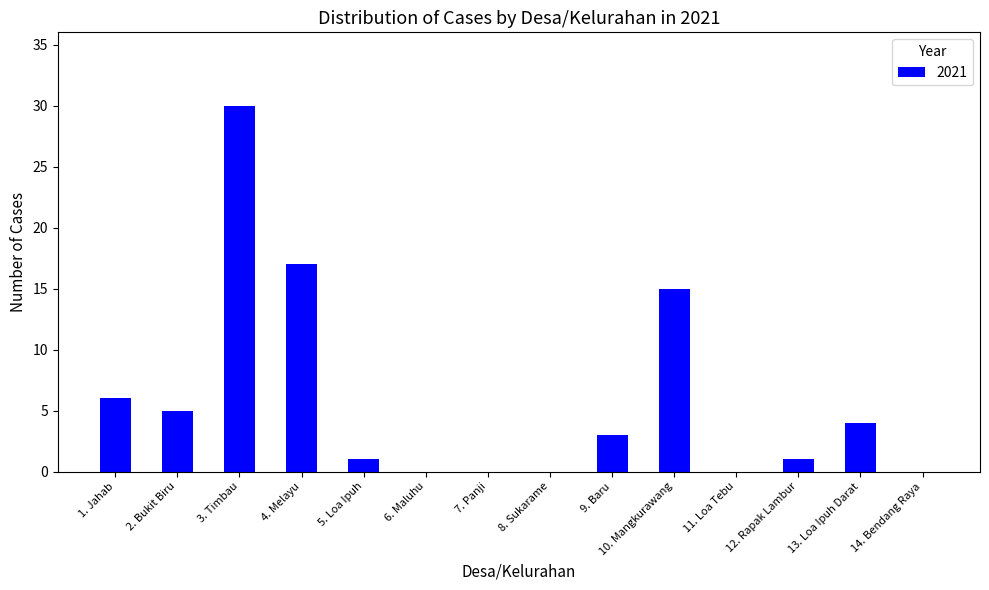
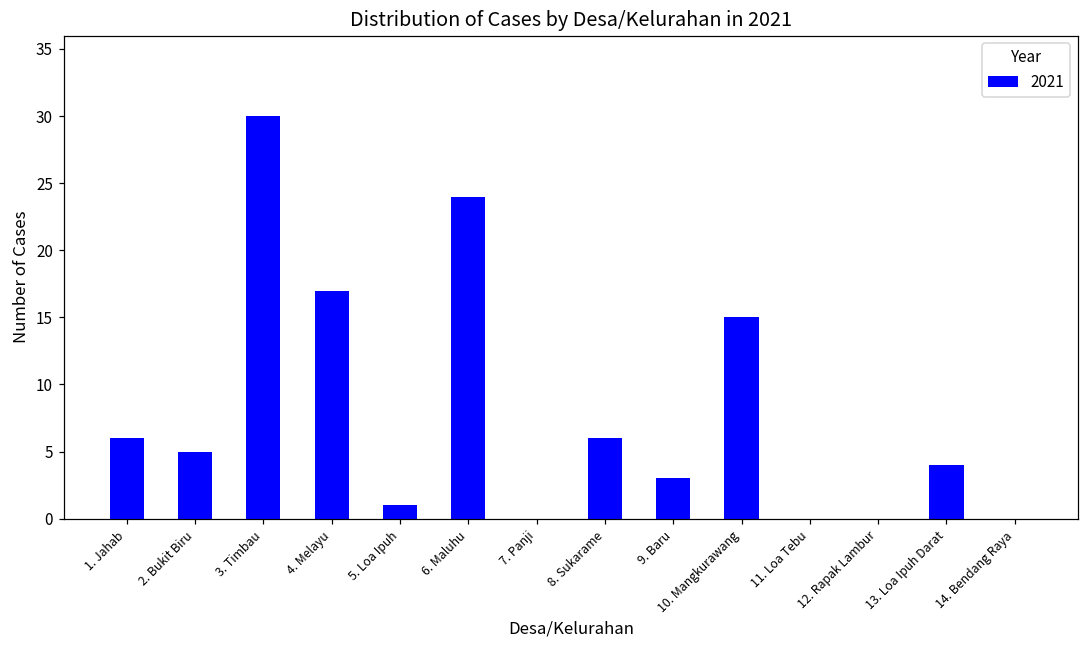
6. Maluhu: 0 -> 24
8. Sukarame: 0 -> 6
12. Rapak Lambur: 1 -> 0
